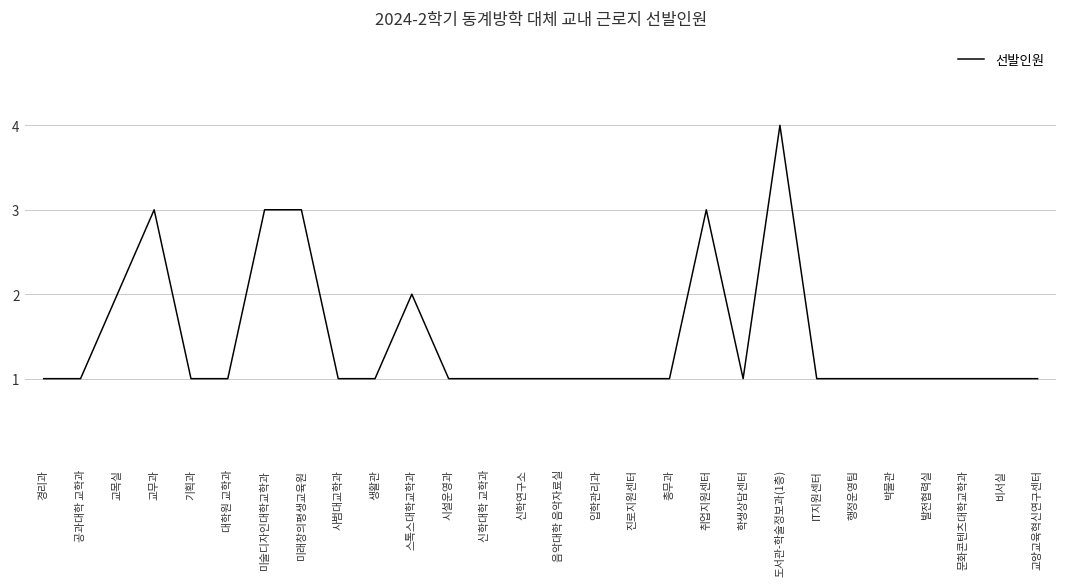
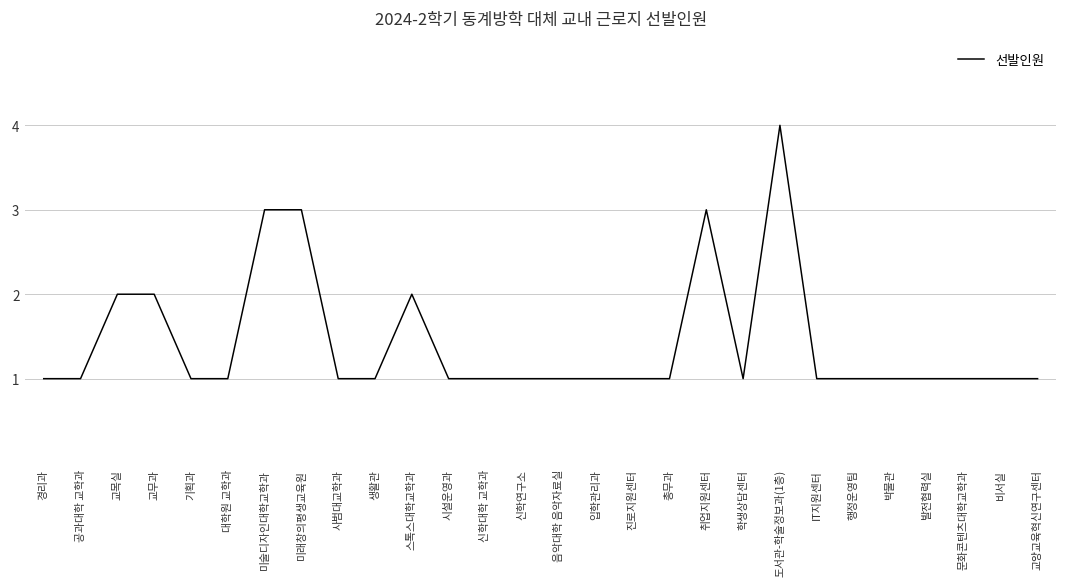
교무과: 3 -> 2
